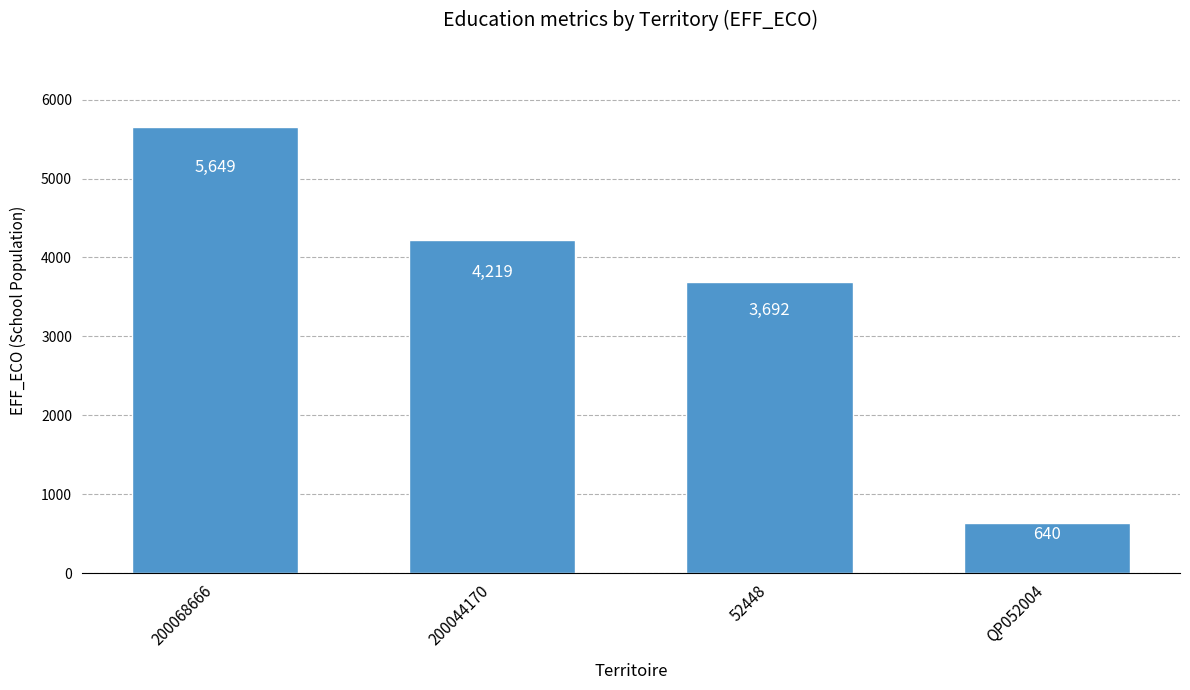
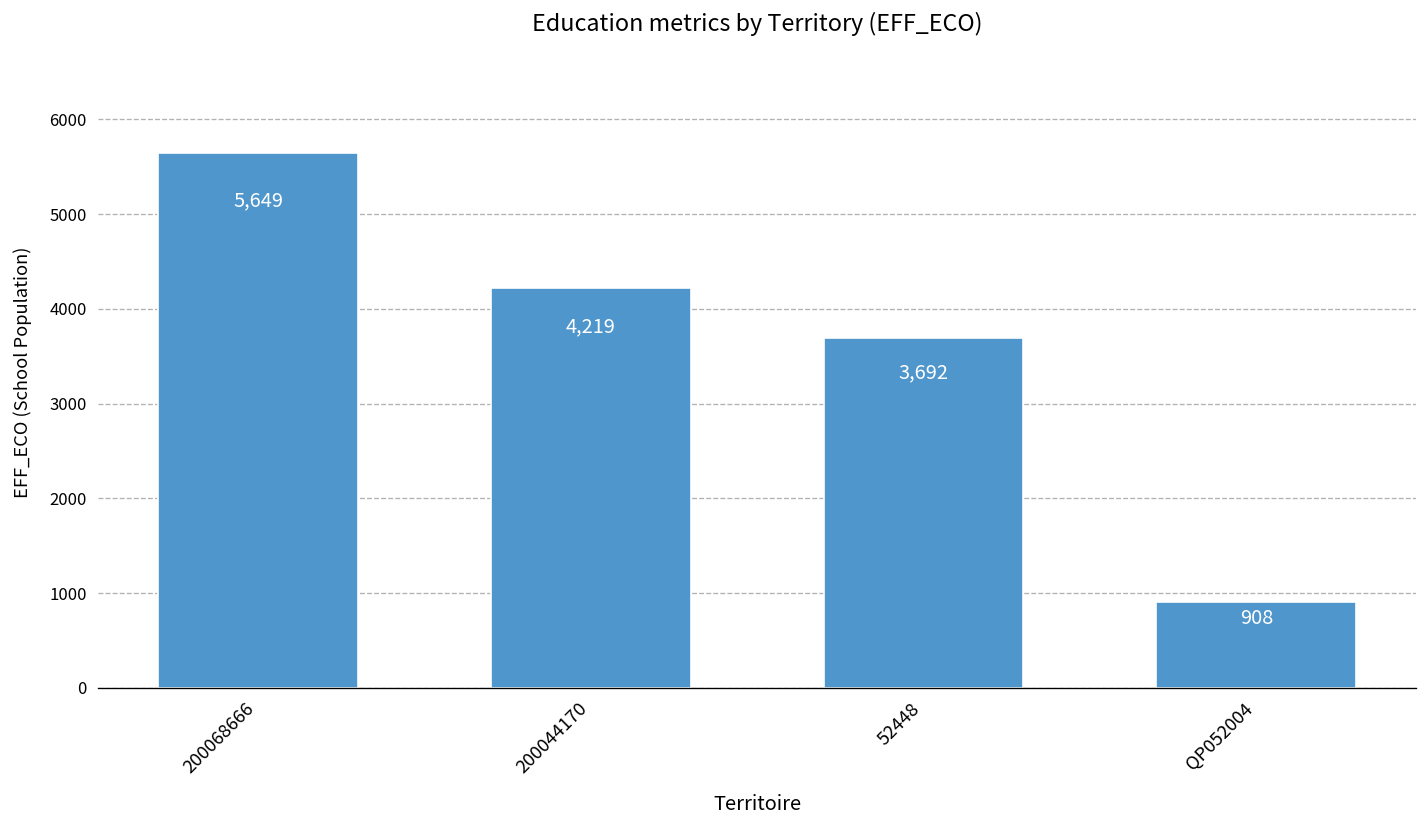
QP052004: 640 -> 908
